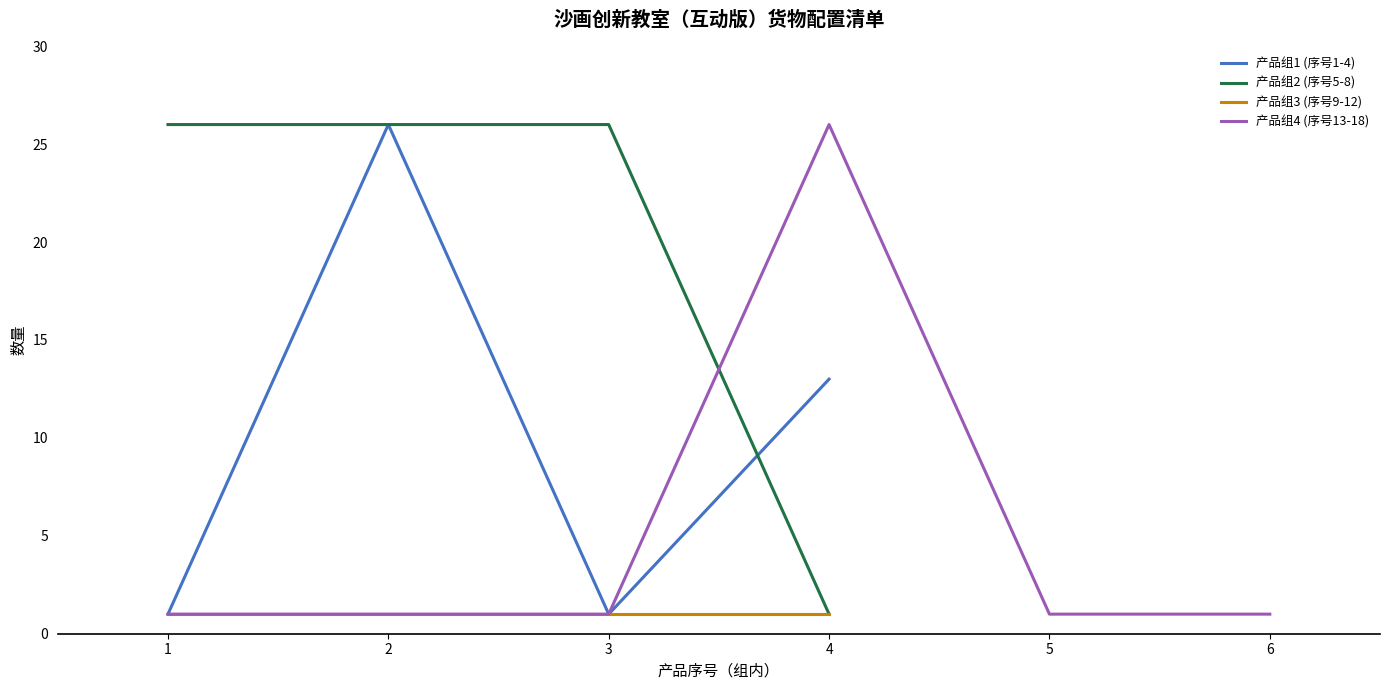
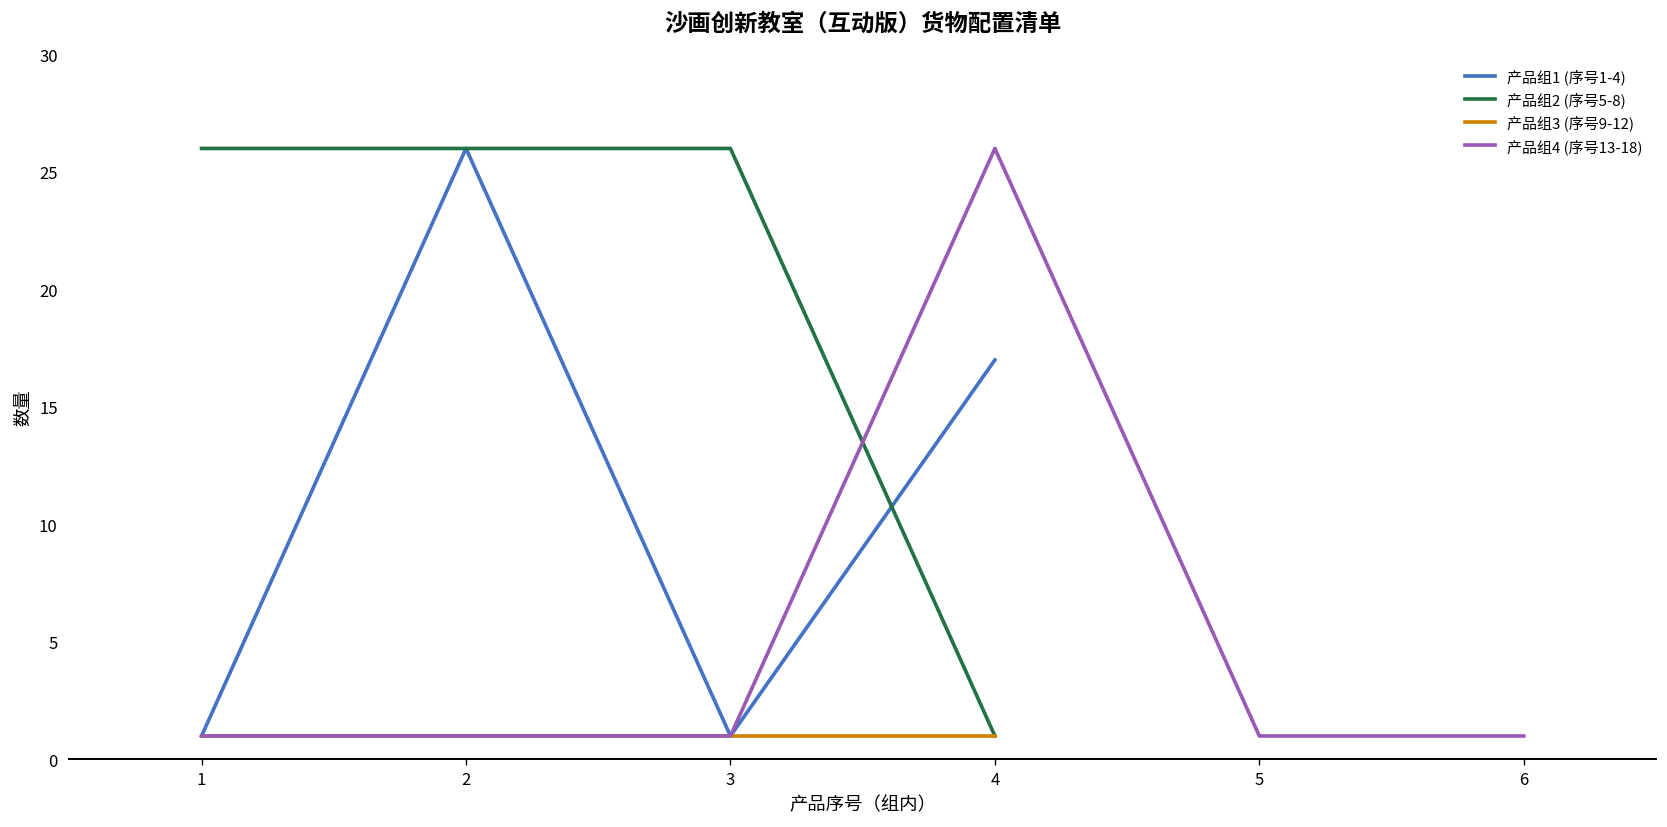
产品组1 (序号1-4), 4: 13 -> 17
